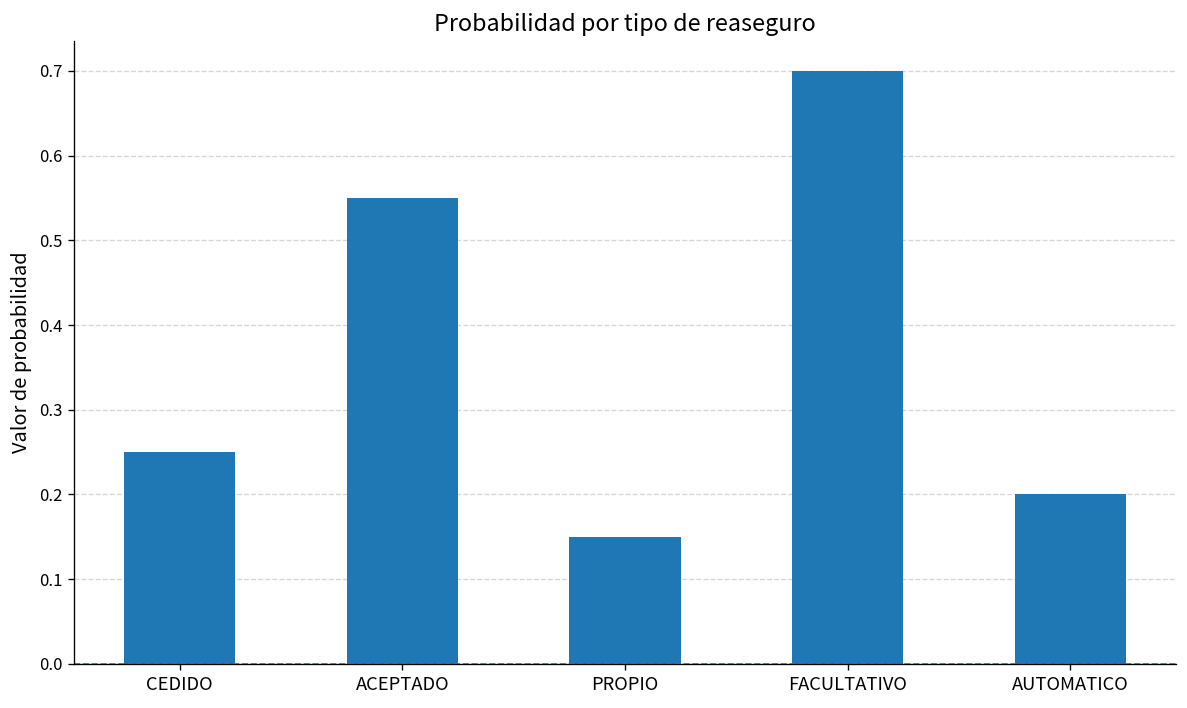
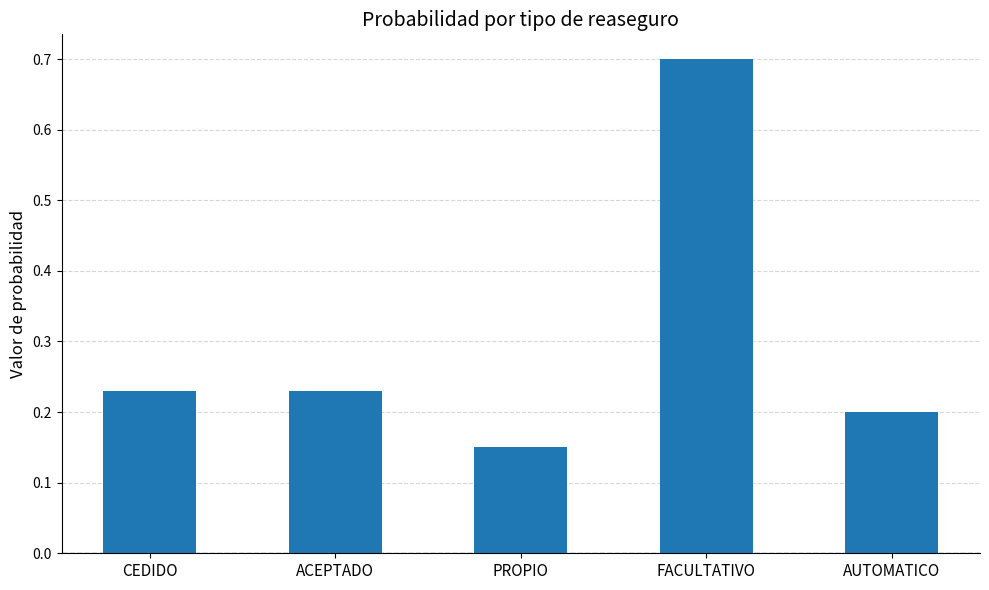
CEDIDO: 0.25 -> 0.23
ACEPTADO: 0.55 -> 0.23
